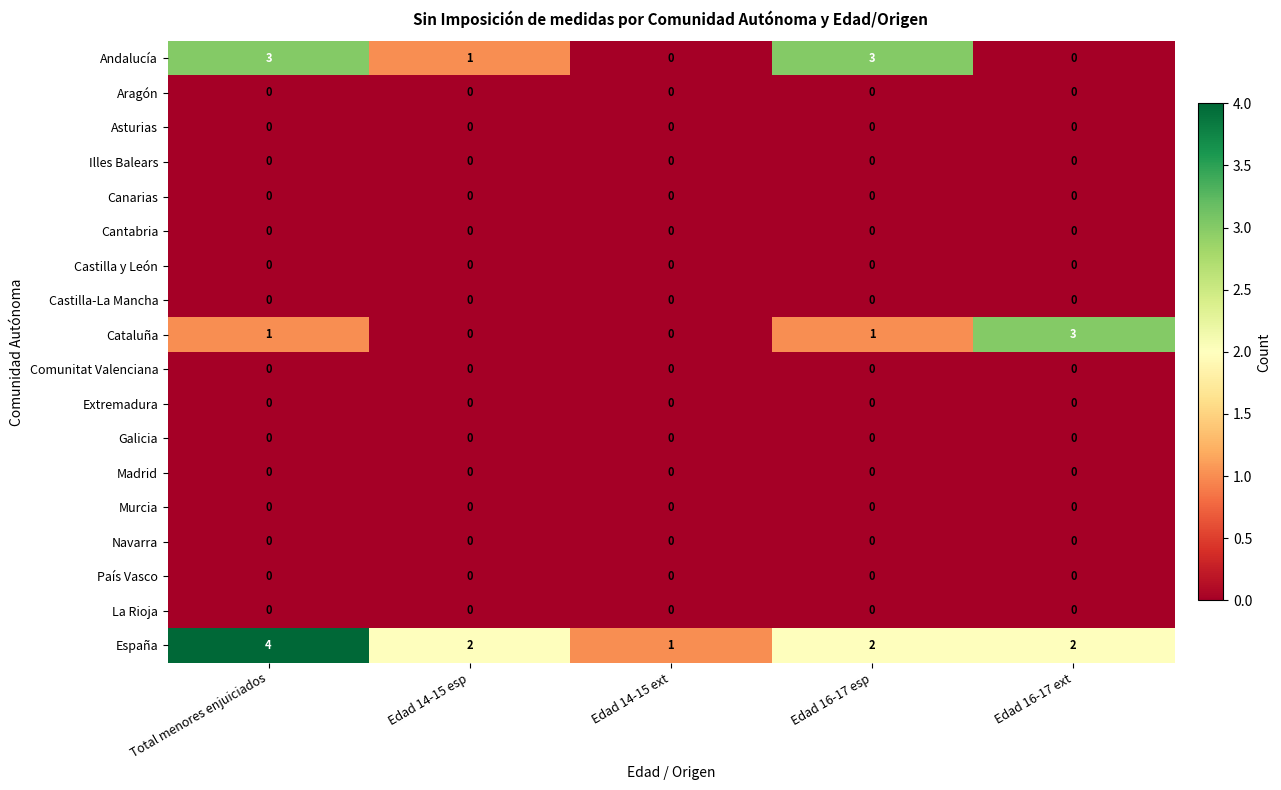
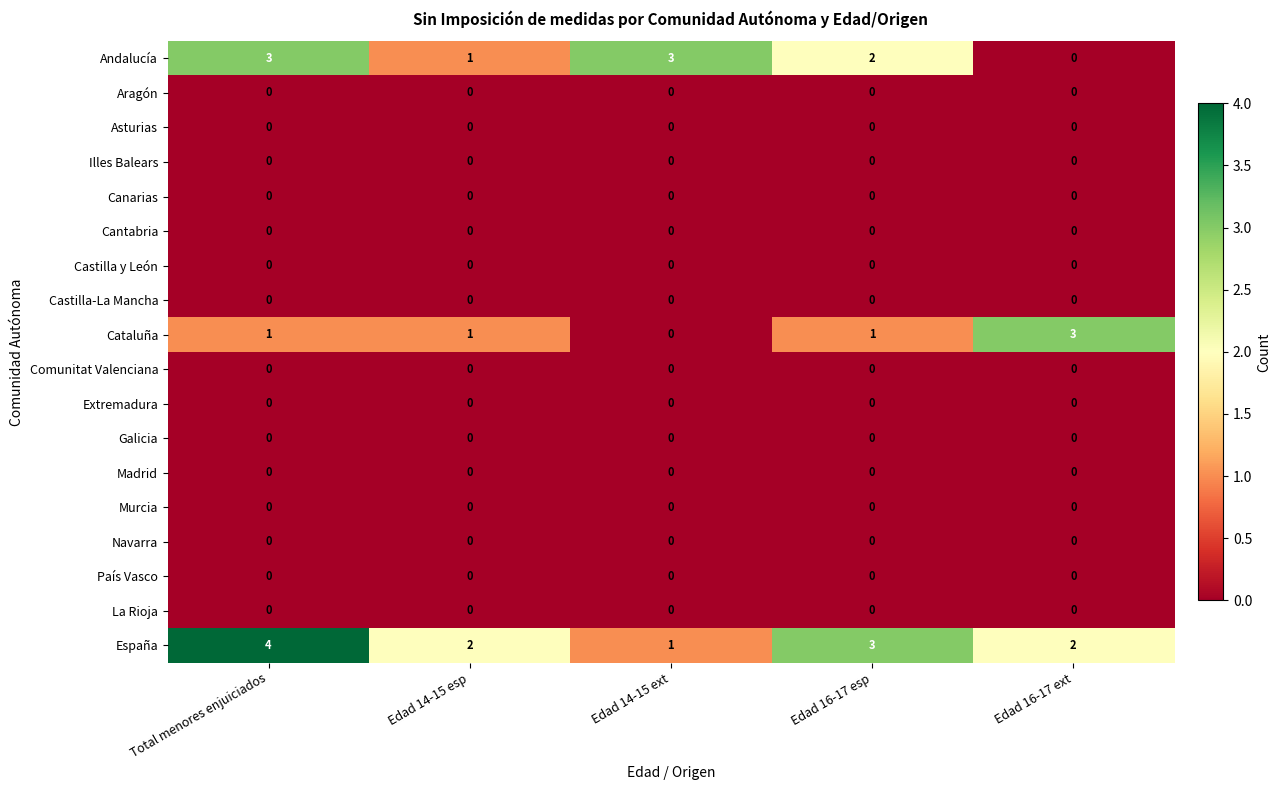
Andalucía, Edad 14-15 ext: 0 -> 3
Andalucía, Edad 16-17 esp: 3 -> 2
Cataluña, Edad 14-15 esp: 0 -> 1
España, Edad 16-17 esp: 2 -> 3
